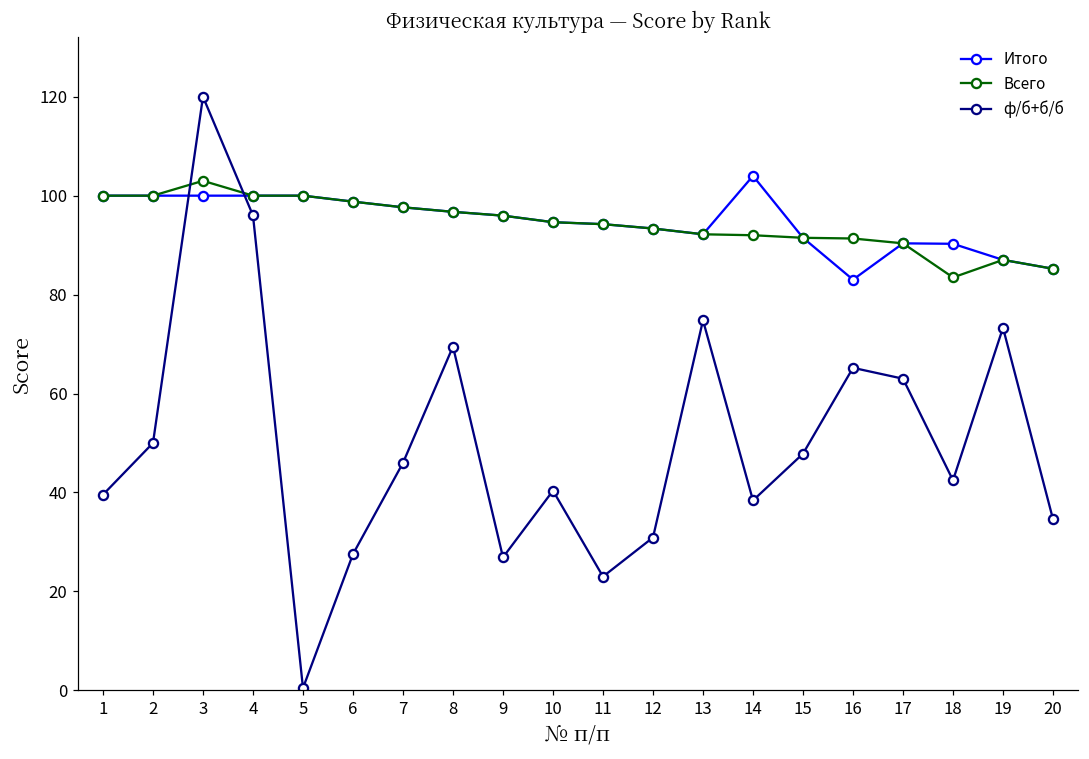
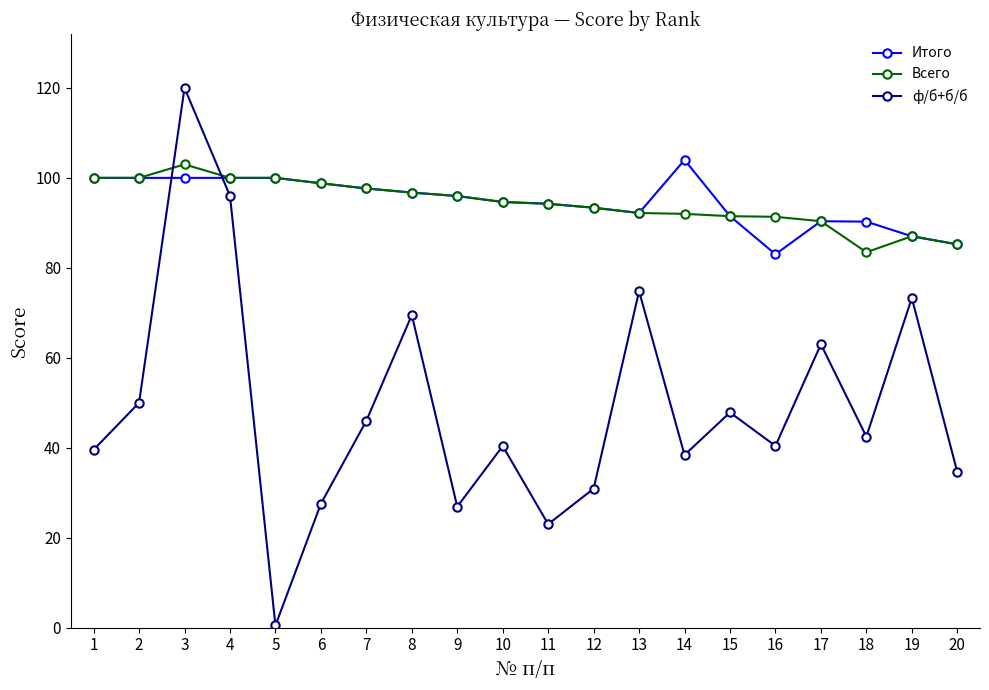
ф/б+б/б, 16: 65 -> 40
